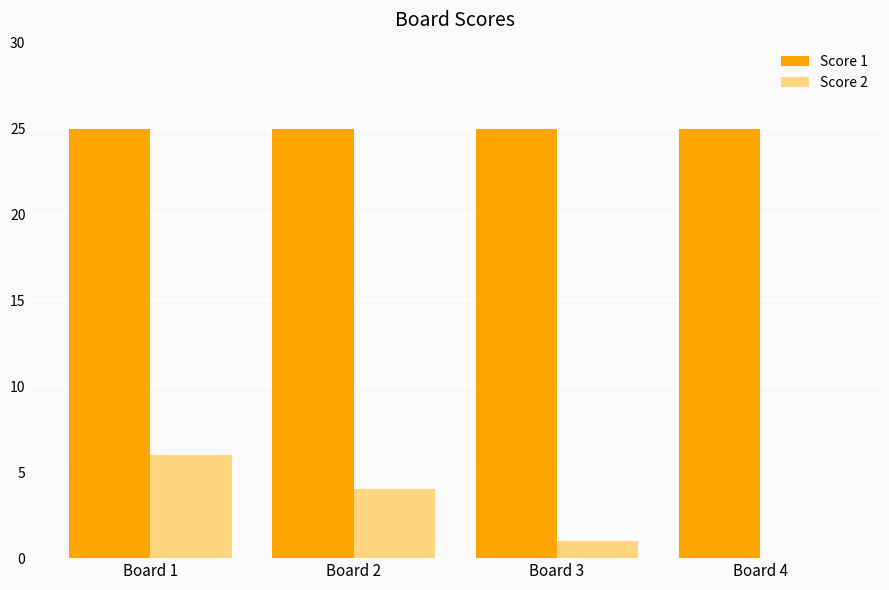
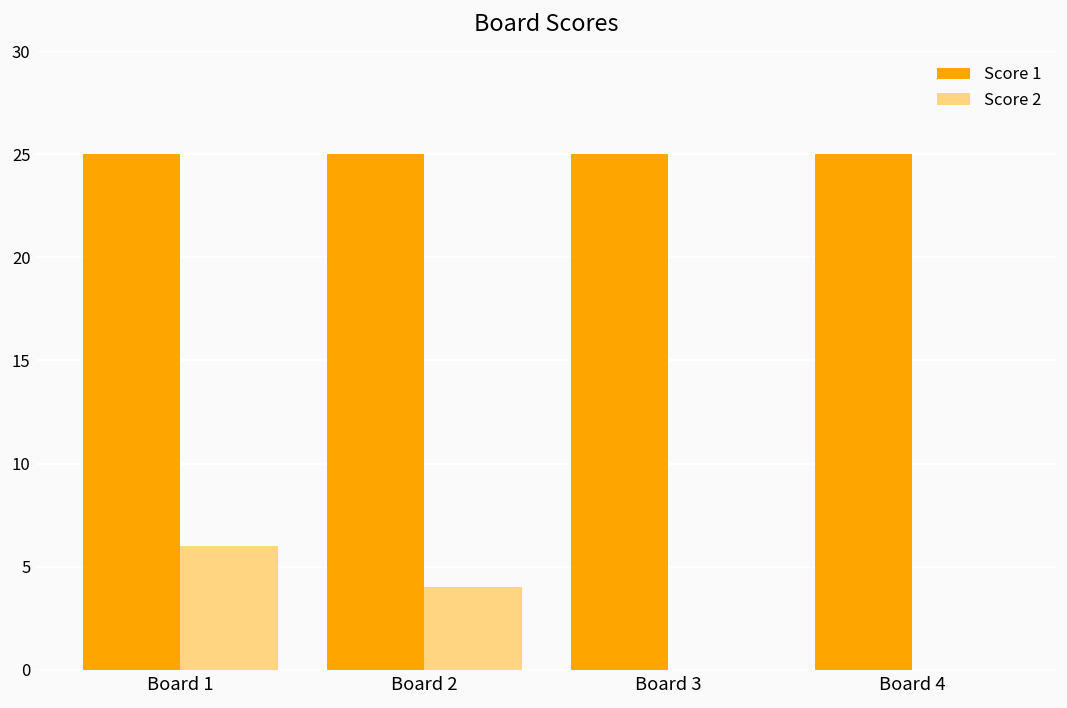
Score 2, Board 3: 1 -> 0
